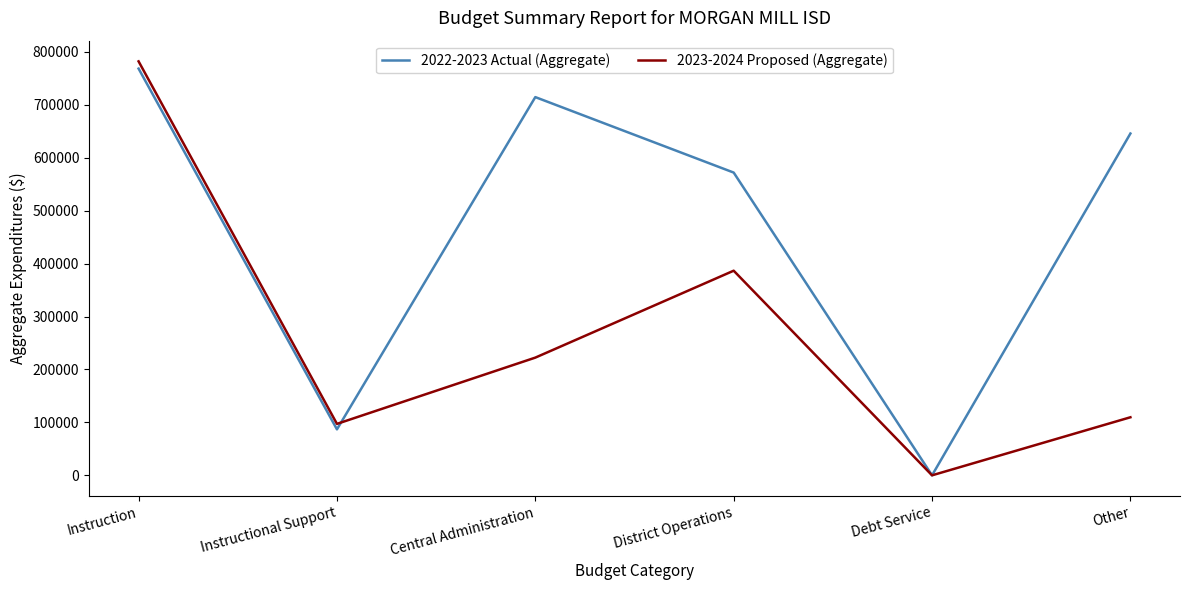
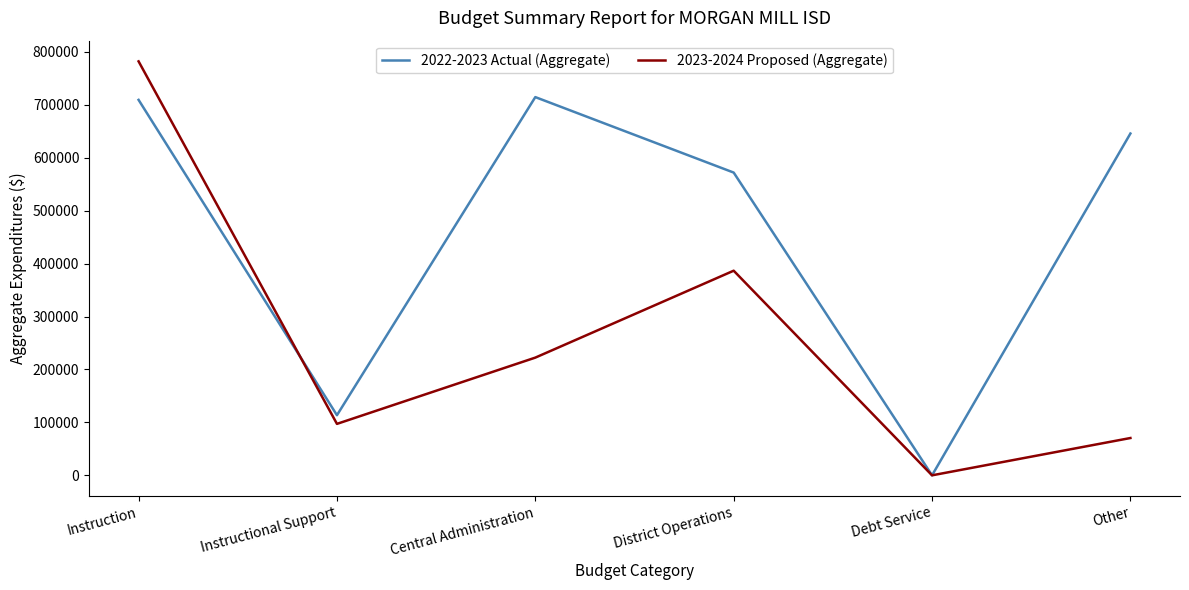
2022-2023 Actual (Aggregate), Instruction: 770000 -> 710000
2022-2023 Actual (Aggregate), Instructional Support: 90000 -> 110000
2023-2024 Proposed (Aggregate), Other: 110000 -> 70000
